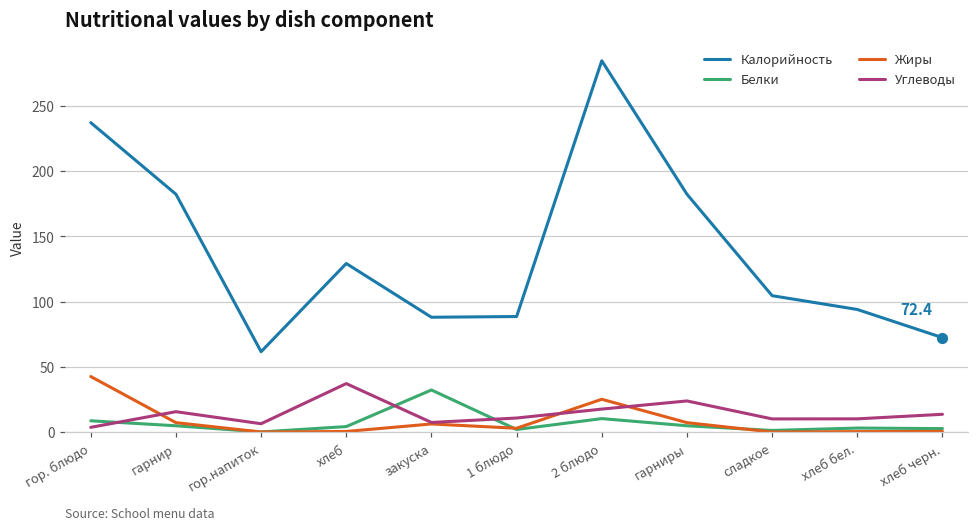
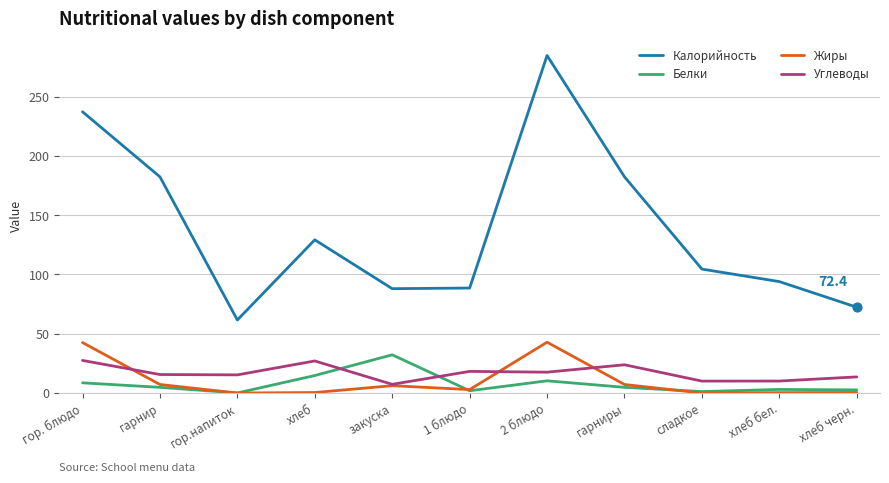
Углеводы, гор. блюдо: 4 -> 28
Углеводы, гор.напиток: 6 -> 15
Белки, хлеб: 4 -> 15
Углеводы, хлеб: 37 -> 27
Углеводы, 1 блюдо: 11 -> 18
Жиры, 2 блюдо: 25 -> 43
